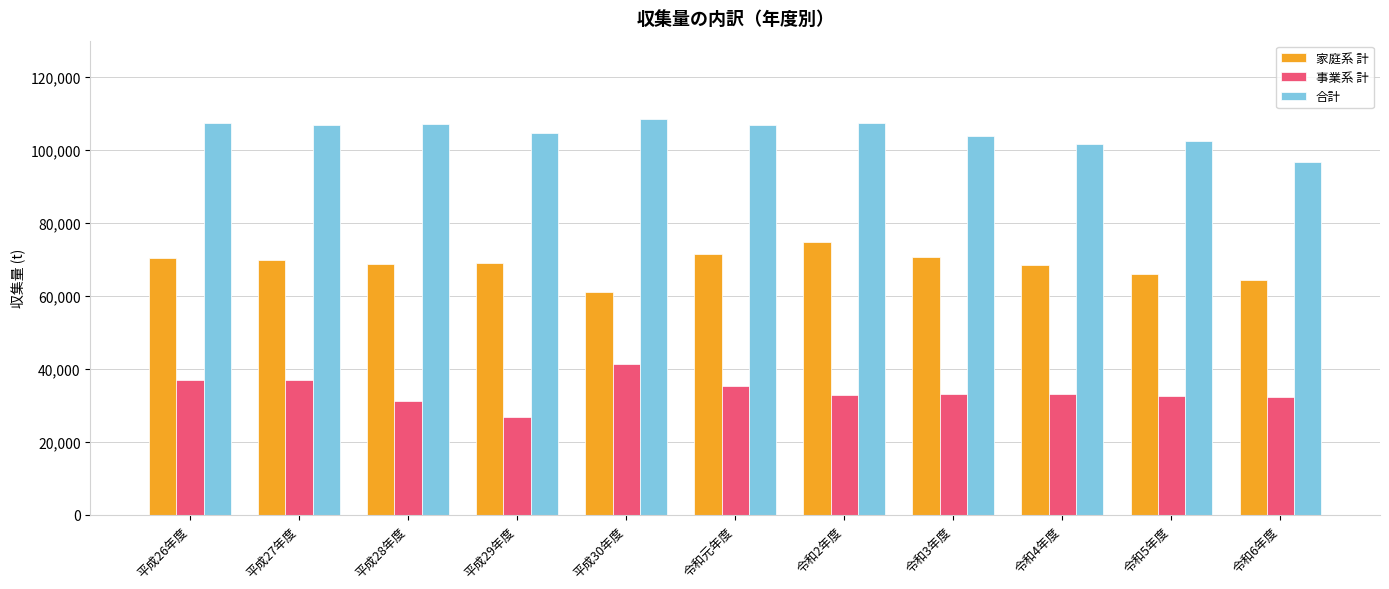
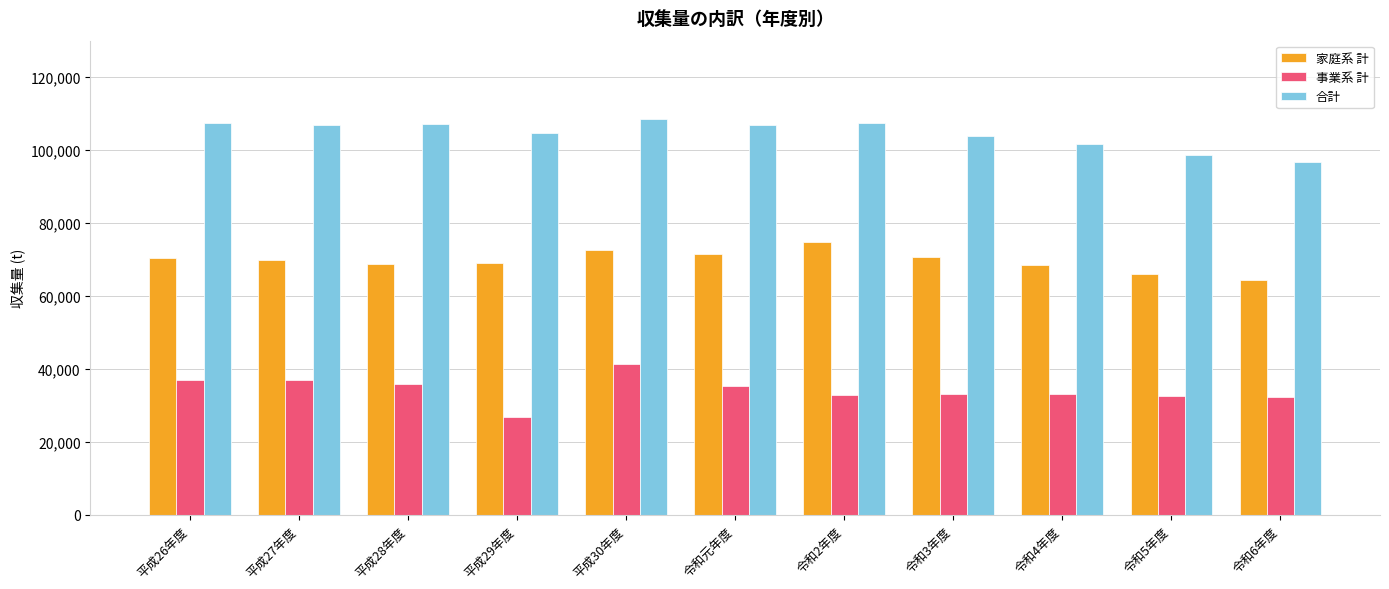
事業系 計, 平成28年度: 31,000 -> 36,000
家庭系 計, 平成30年度: 61,000 -> 73,000
合計, 令和5年度: 102,000 -> 99,000
